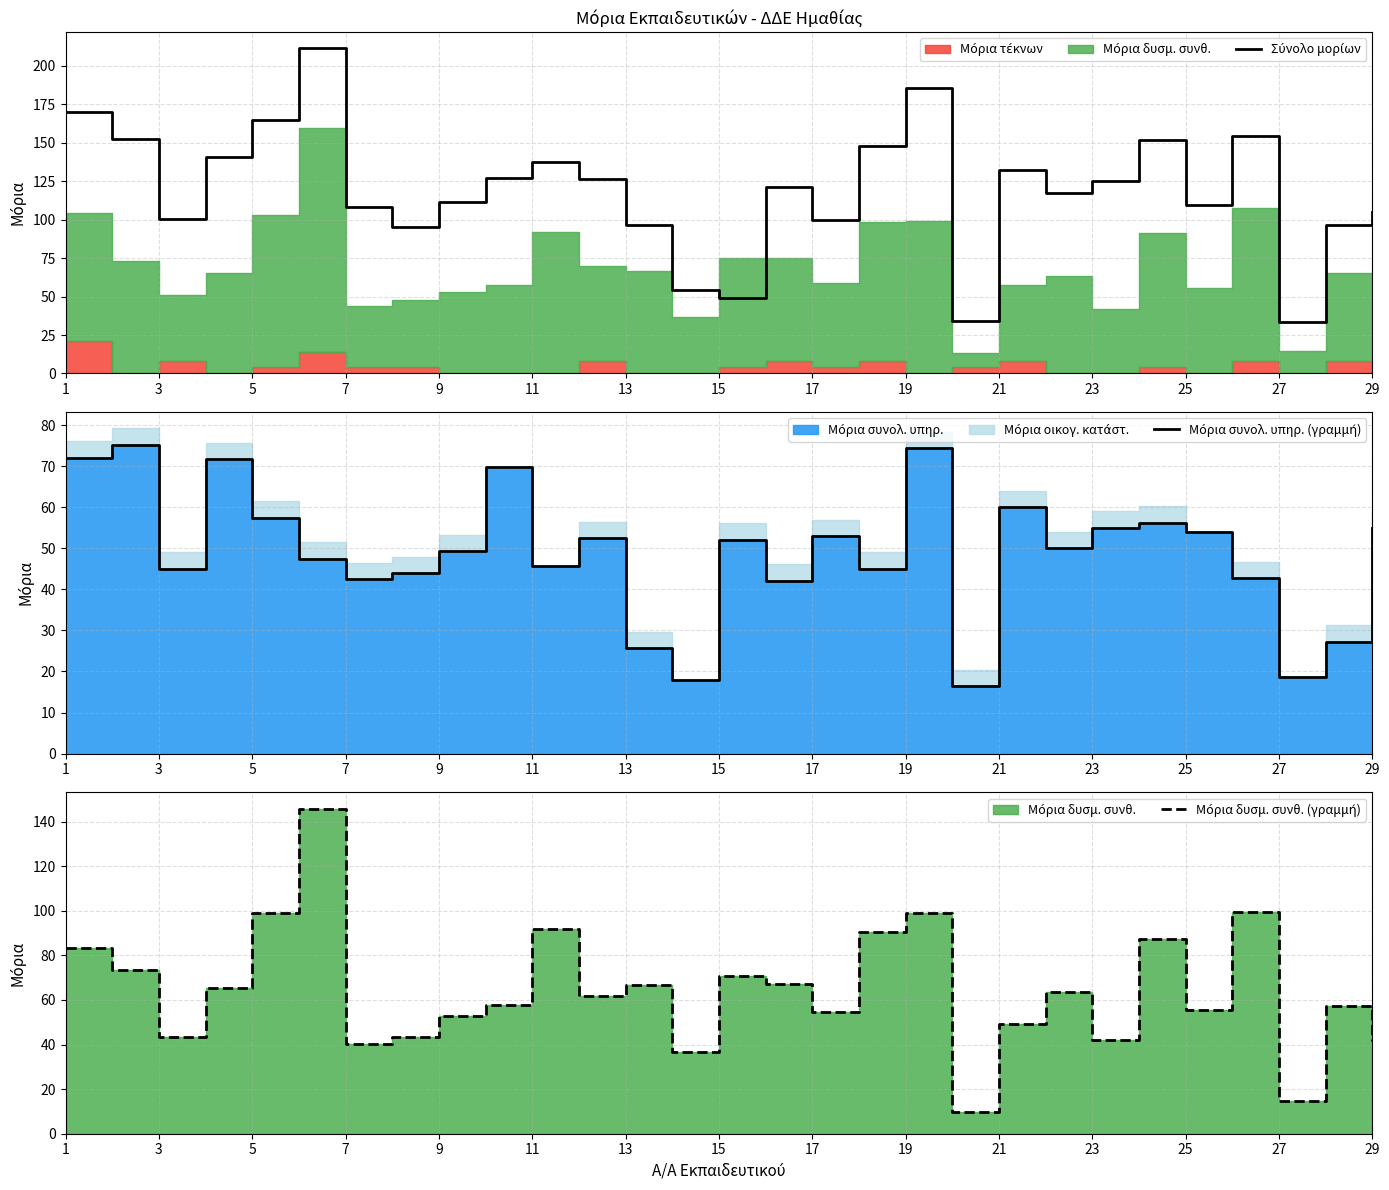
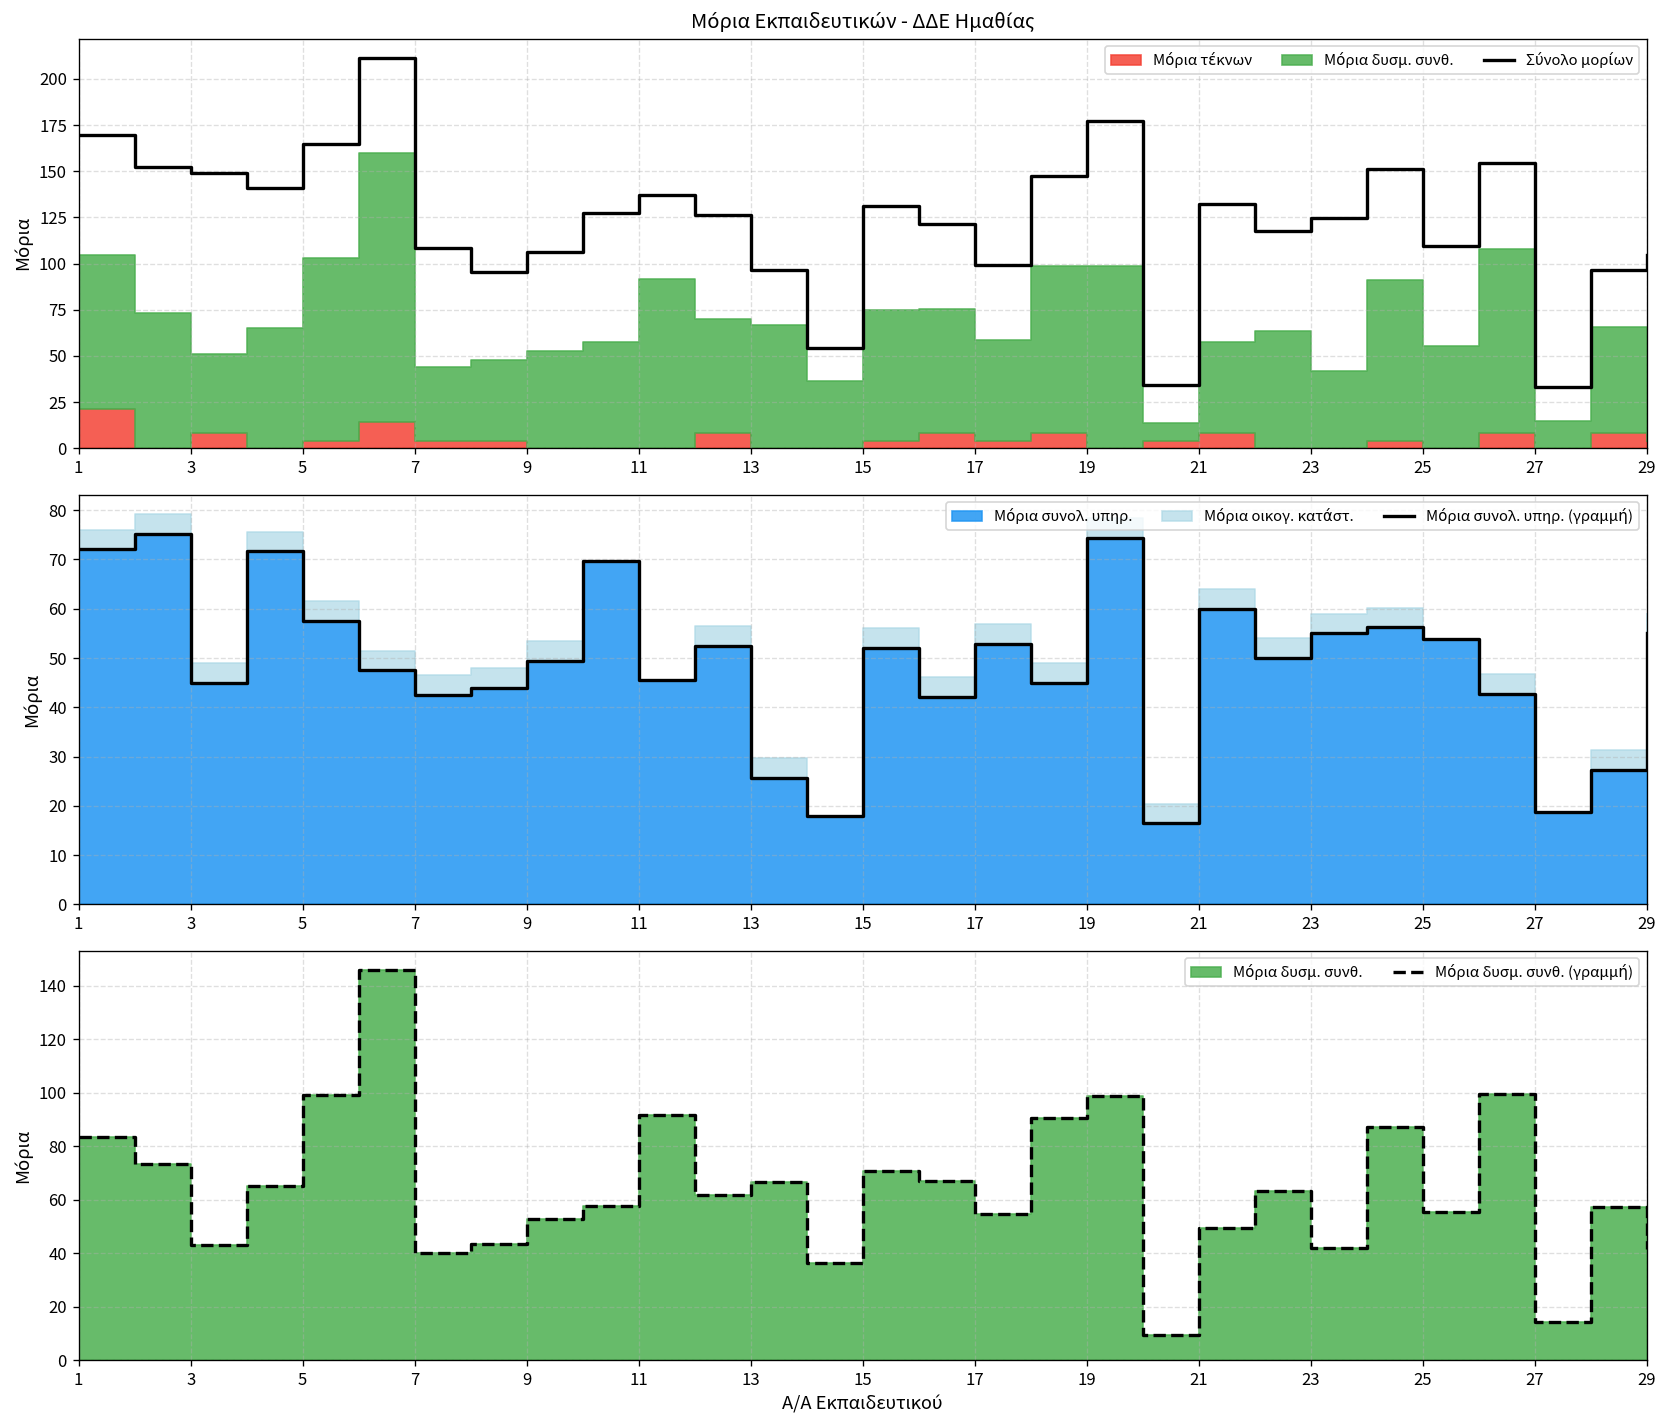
Μόρια Εκπαιδευτικών - ΔΔΕ Ημαθίας, Σύνολο μορίων, 3: 100 -> 149
Μόρια Εκπαιδευτικών - ΔΔΕ Ημαθίας, Σύνολο μορίων, 9: 111 -> 106
Μόρια Εκπαιδευτικών - ΔΔΕ Ημαθίας, Σύνολο μορίων, 15: 49 -> 131
Μόρια Εκπαιδευτικών - ΔΔΕ Ημαθίας, Σύνολο μορίων, 19: 186 -> 177
